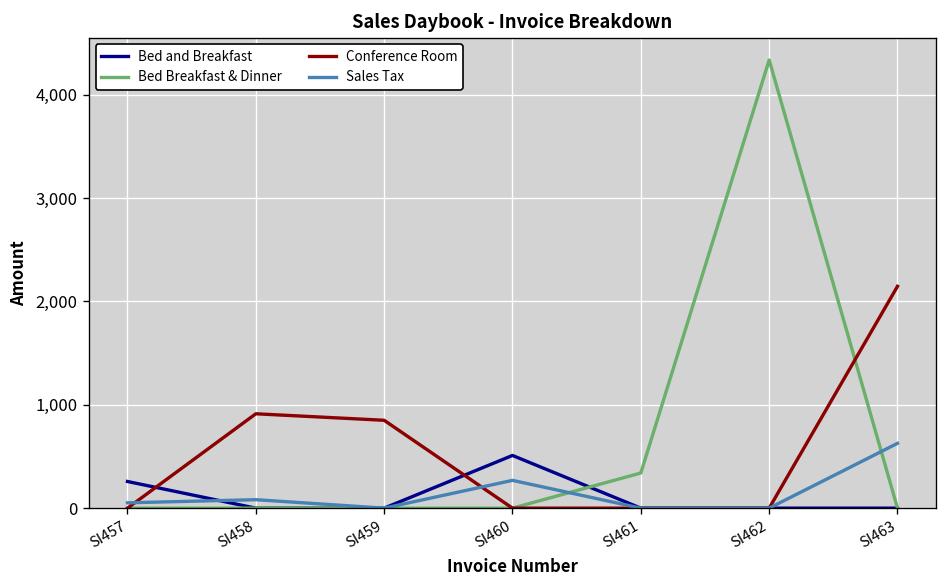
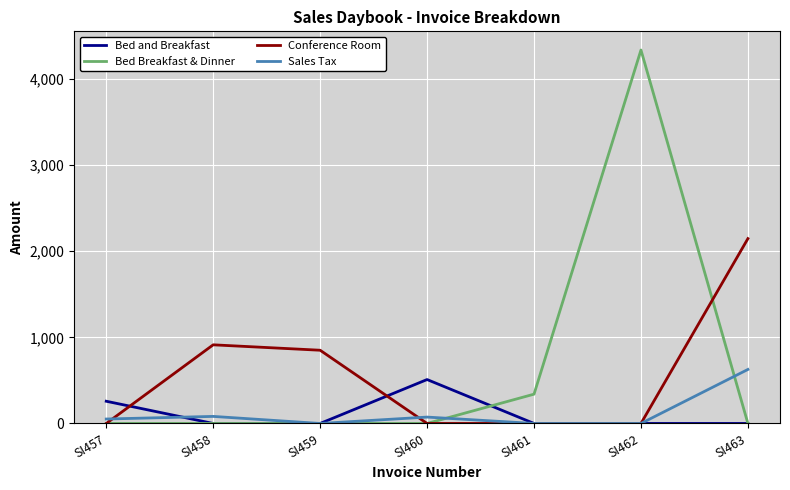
Sales Tax, SI460: 300 -> 100
